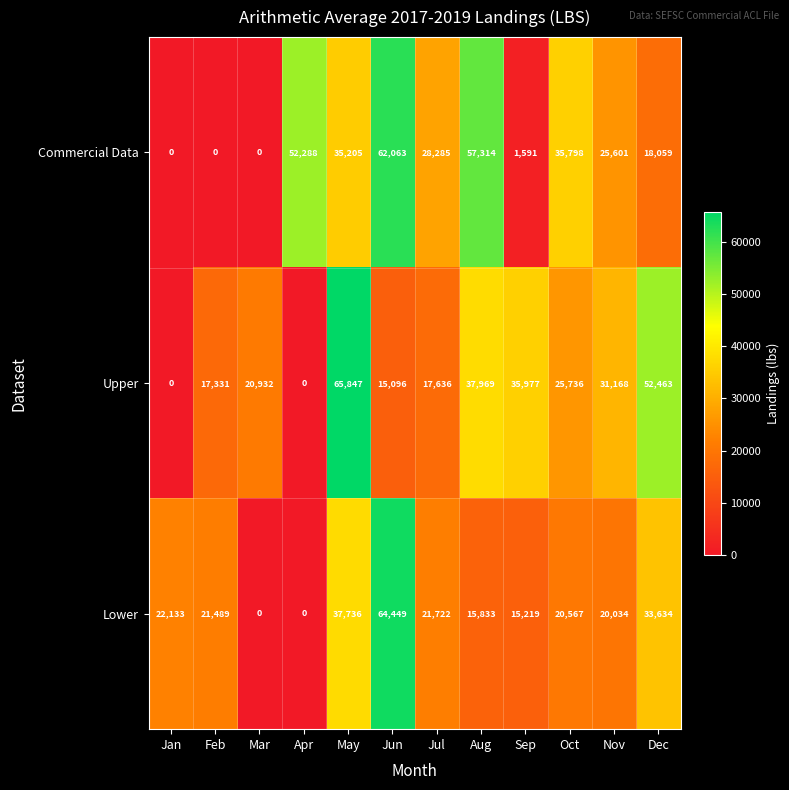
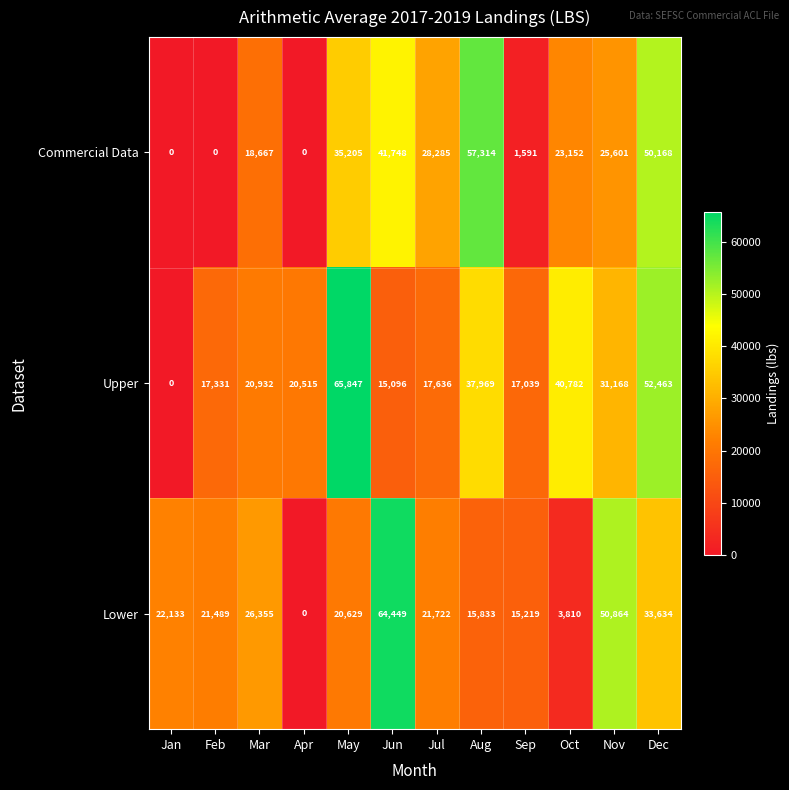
Commercial Data, Mar: 0 -> 18,667
Commercial Data, Apr: 52,288 -> 0
Commercial Data, Jun: 62,063 -> 41,748
Commercial Data, Oct: 35,798 -> 23,152
Commercial Data, Dec: 18,059 -> 50,168
Upper, Apr: 0 -> 20,515
Upper, Sep: 35,977 -> 17,039
Upper, Oct: 25,736 -> 40,782
Lower, Mar: 0 -> 26,355
Lower, May: 37,736 -> 20,629
Lower, Oct: 20,567 -> 3,810
Lower, Nov: 20,034 -> 50,864
